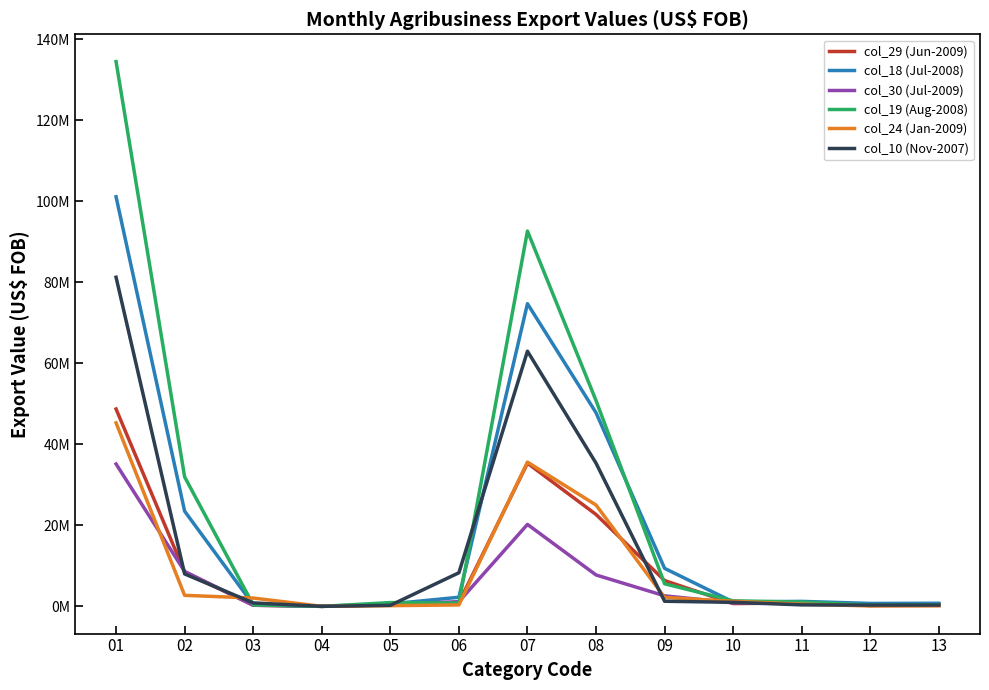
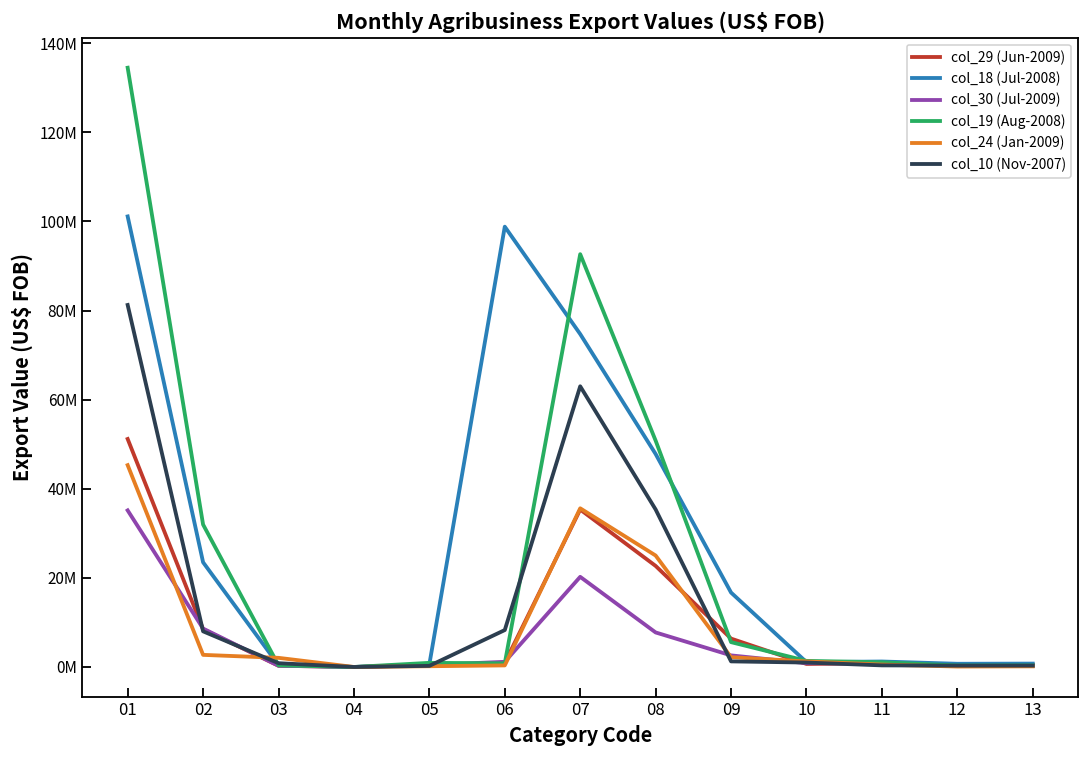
col_29 (Jun-2009), 01: 49000000 -> 51000000
col_18 (Jul-2008), 06: 2000000 -> 99000000
col_18 (Jul-2008), 09: 9000000 -> 17000000
